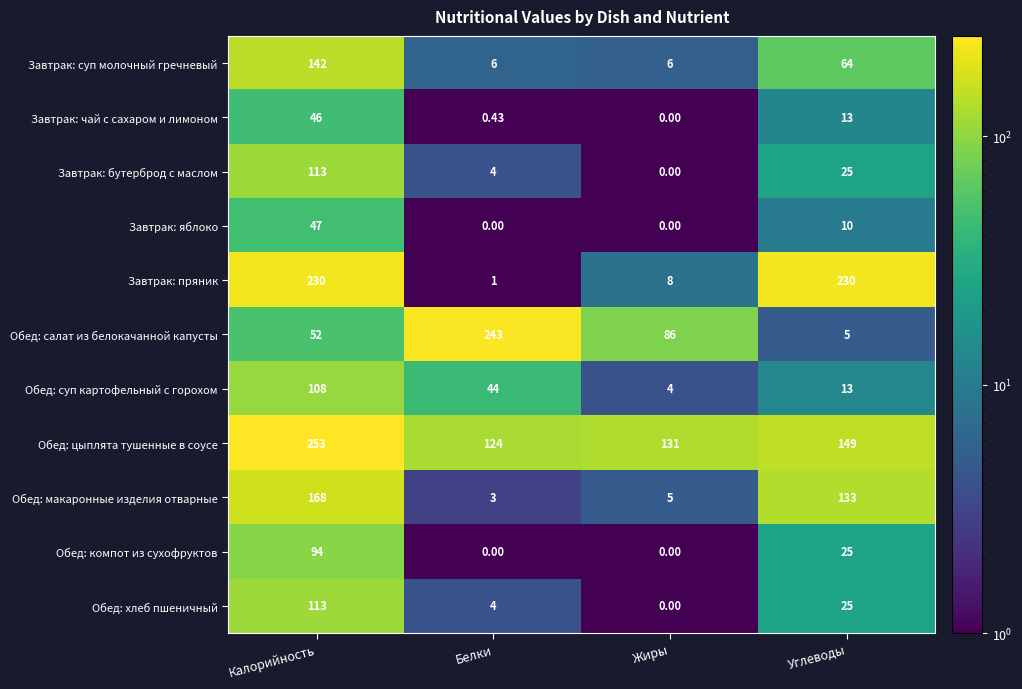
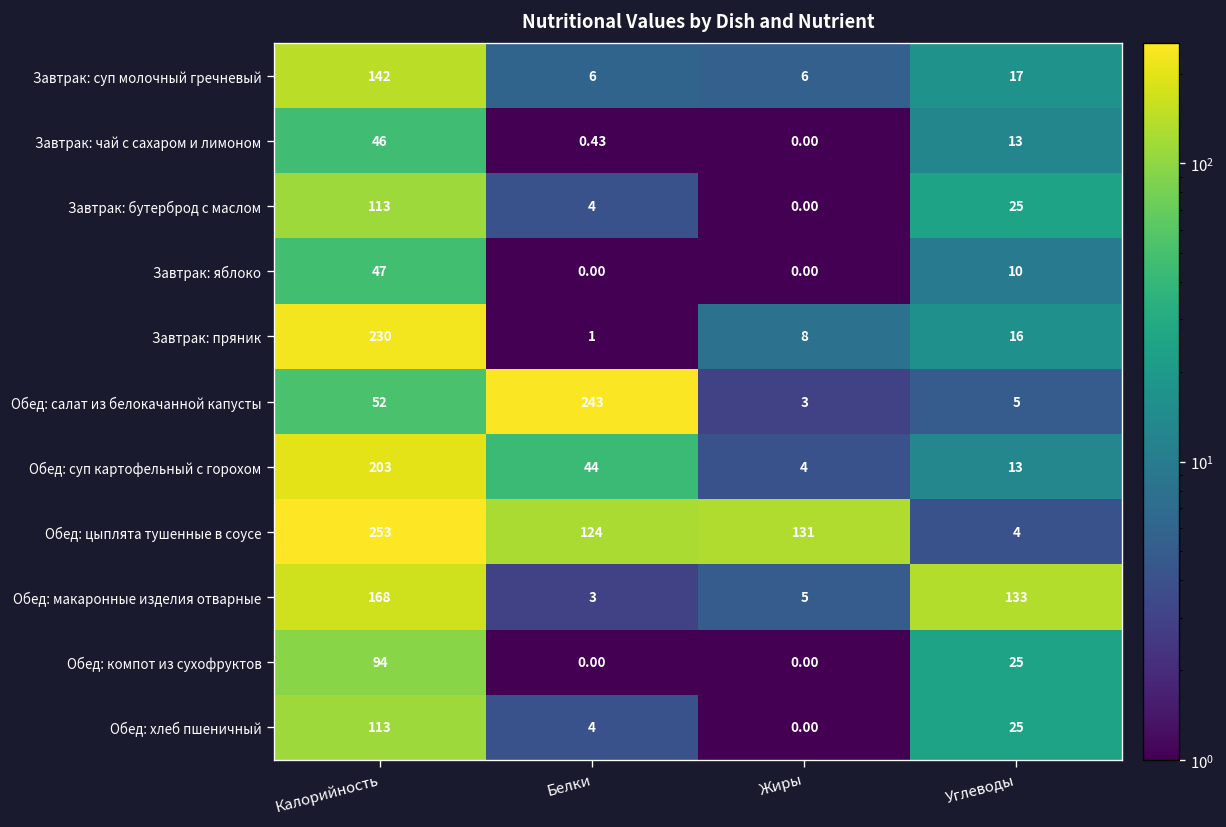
Завтрак: суп молочный гречневый, Углеводы: 64 -> 17
Завтрак: пряник, Углеводы: 230 -> 16
Обед: салат из белокачанной капусты, Жиры: 86 -> 3
Обед: суп картофельный с горохом, Калорийность: 108 -> 203
Обед: цыплята тушенные в соусе, Углеводы: 149 -> 4
